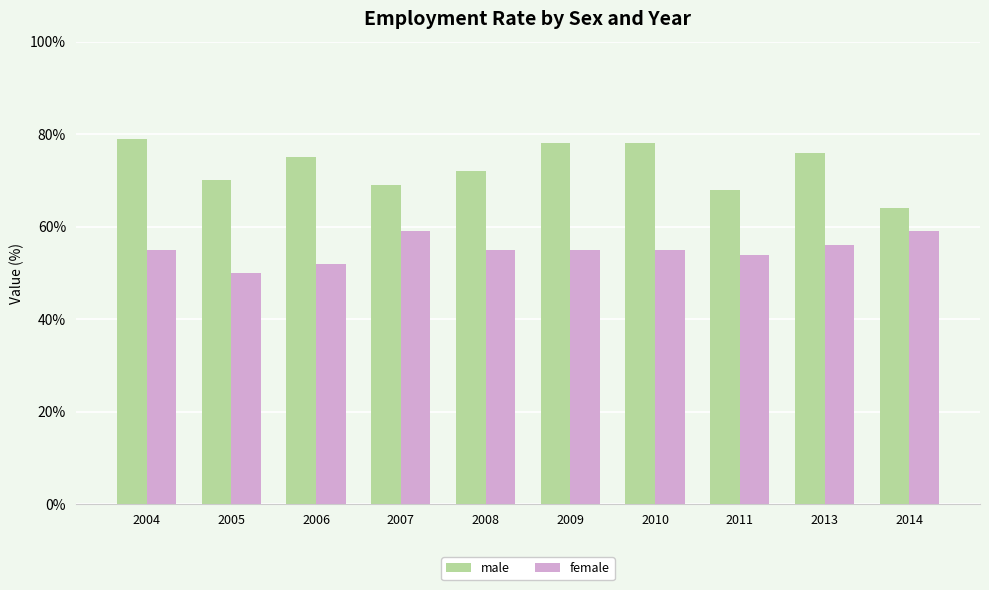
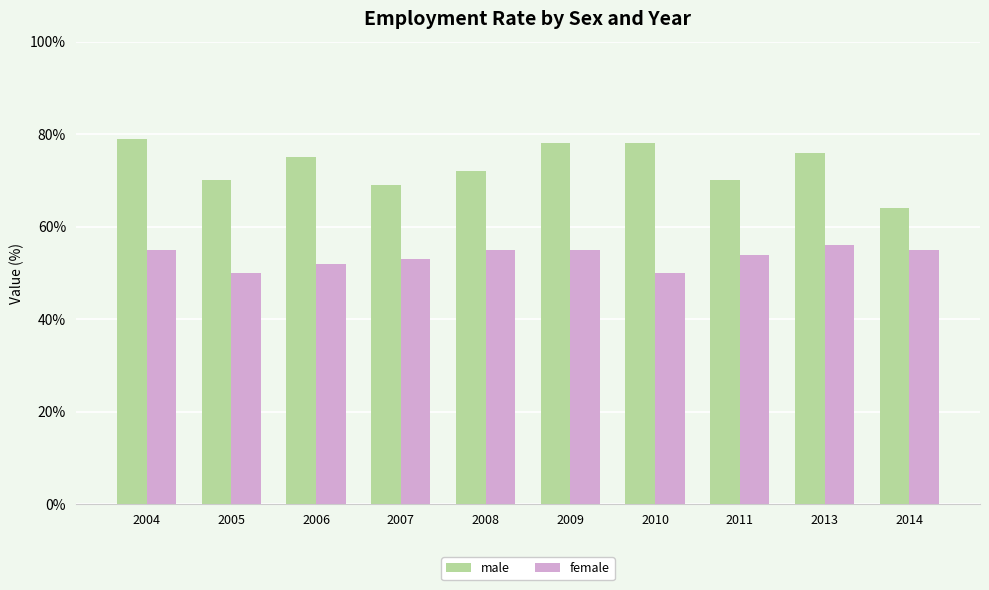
female, 2007: 59% -> 53%
female, 2010: 55% -> 50%
male, 2011: 68% -> 70%
female, 2014: 59% -> 55%
